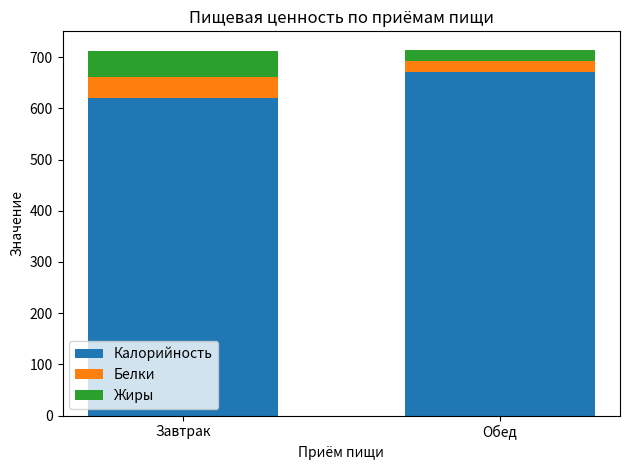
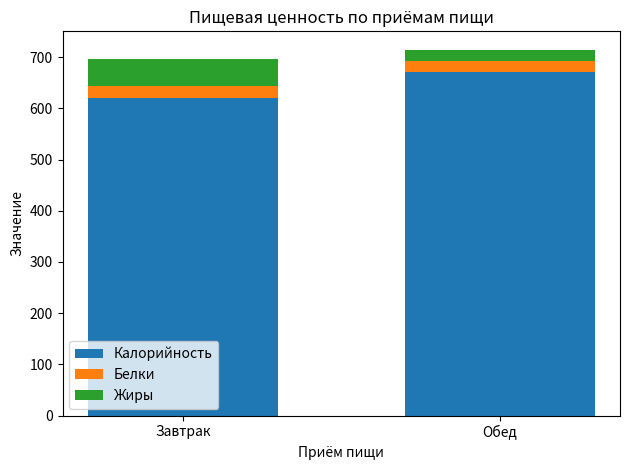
Белки, Завтрак: 40 -> 20
